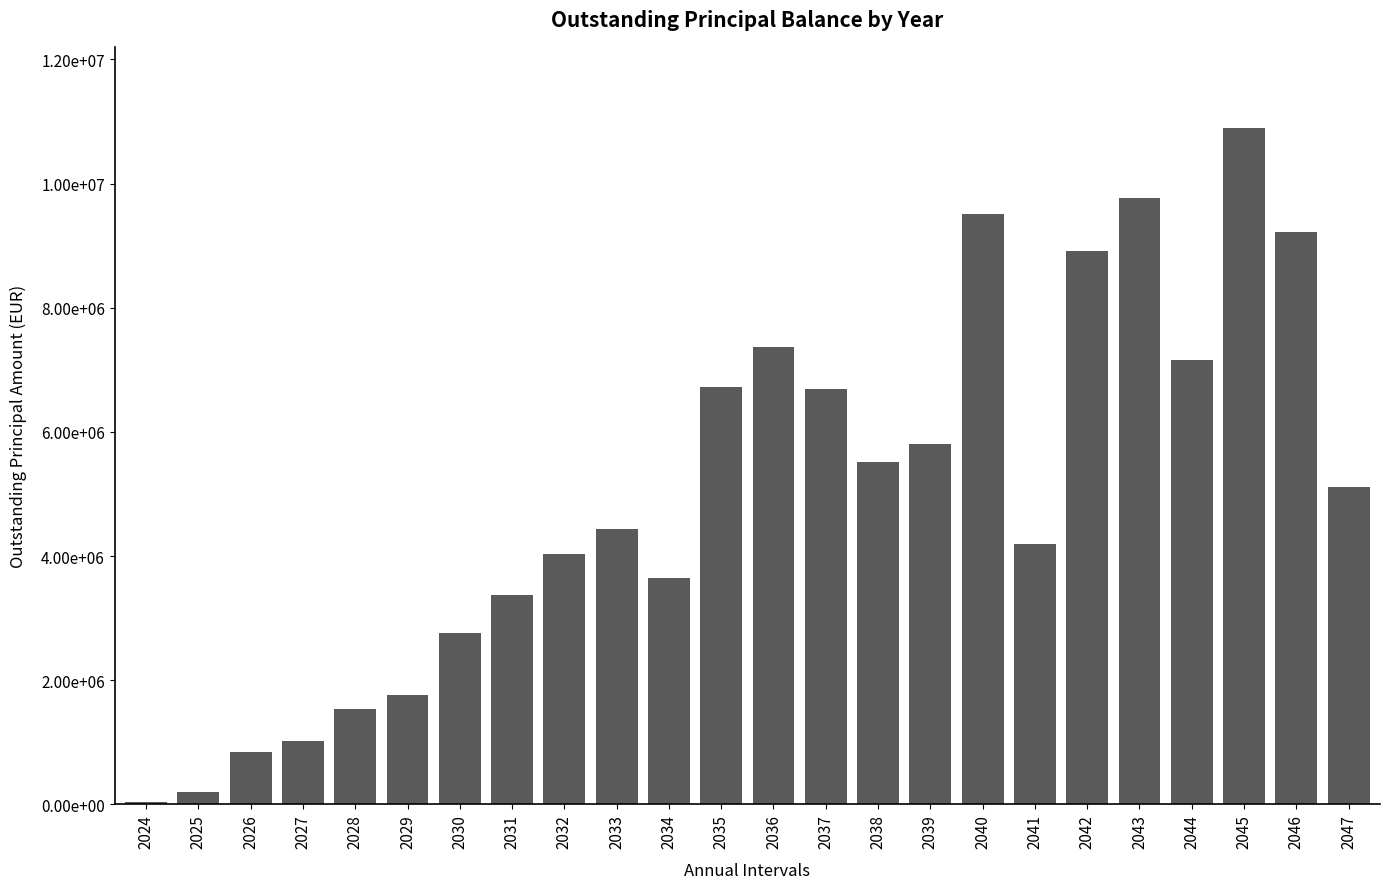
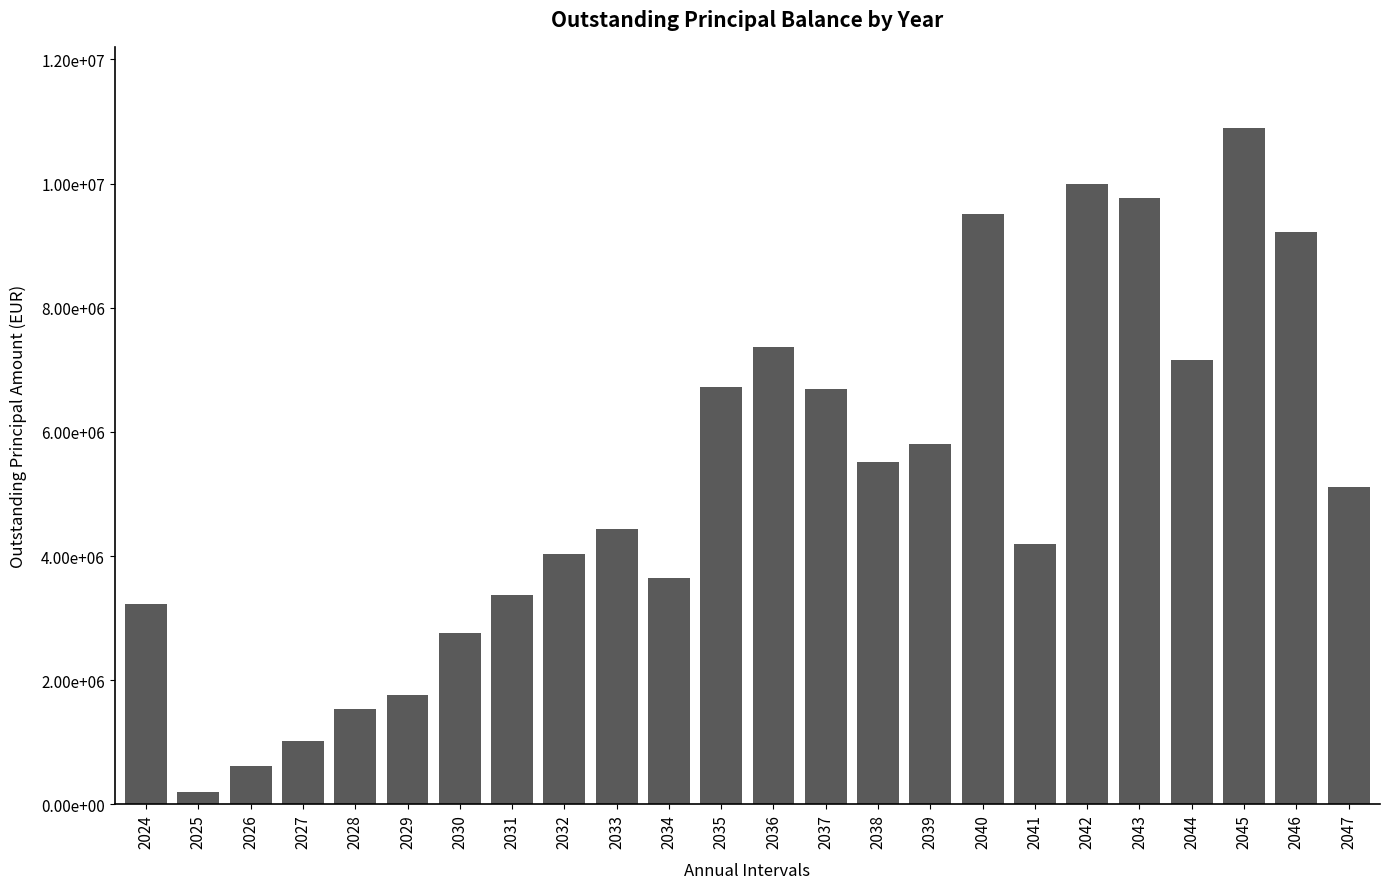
2024: 0 -> 3200000
2026: 800000 -> 600000
2042: 8900000 -> 10000000
